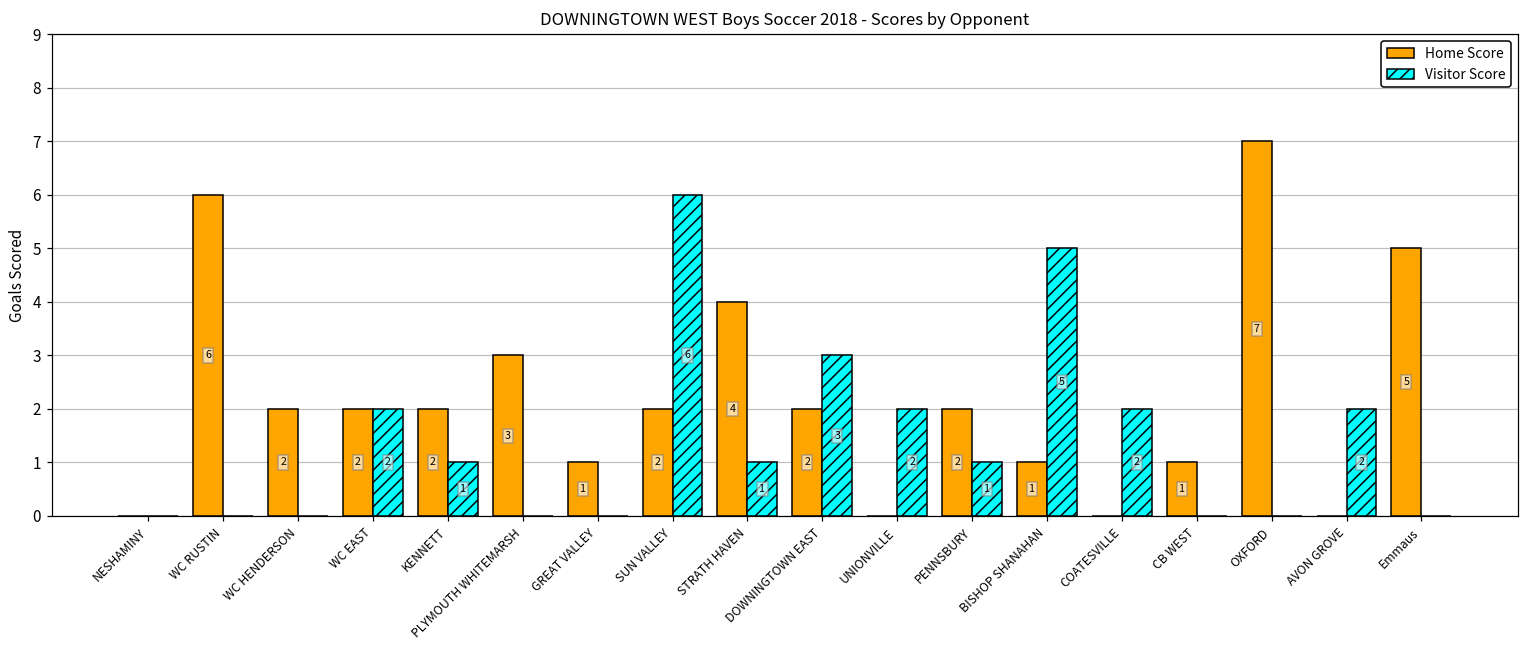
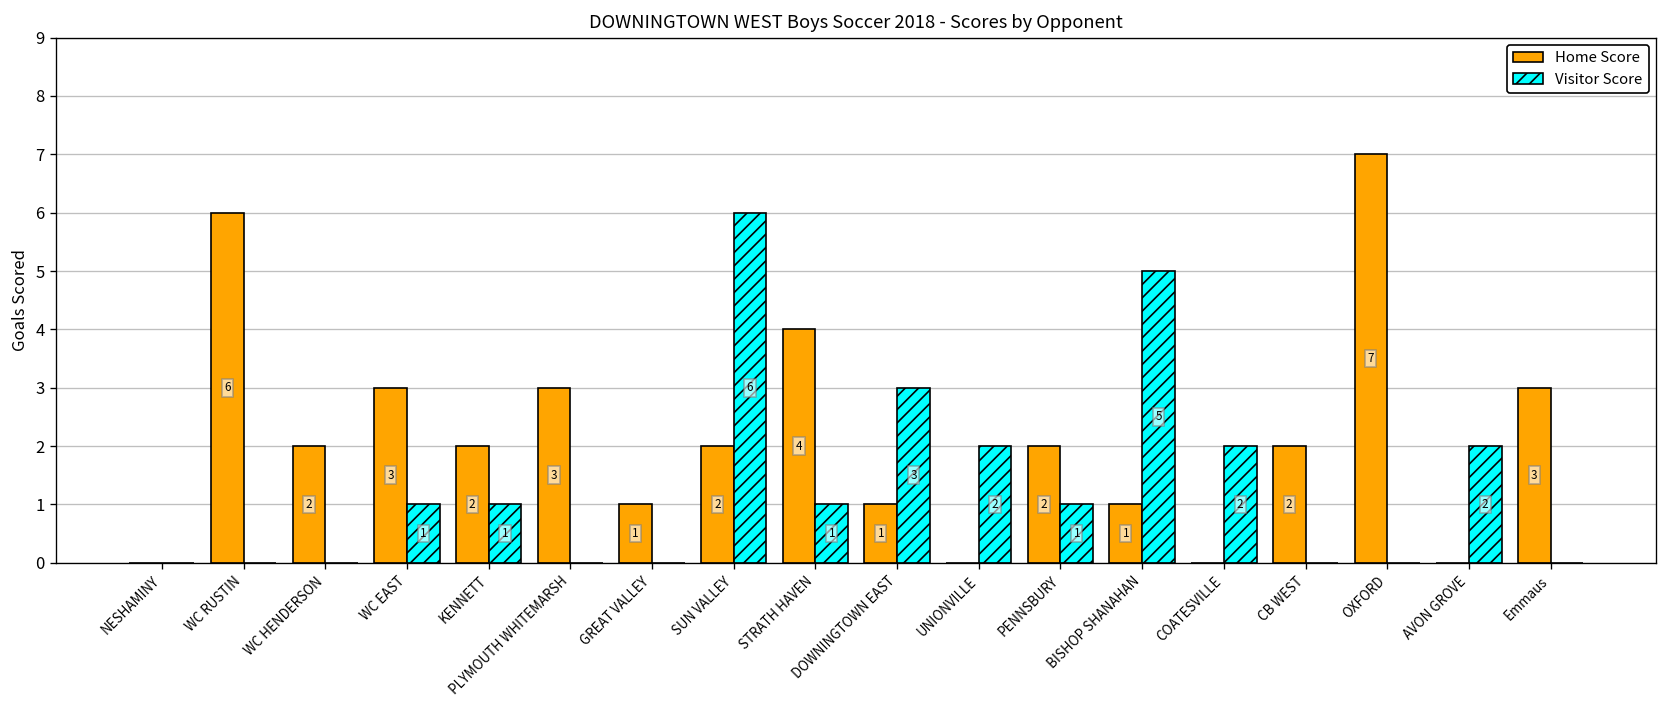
Home Score, WC EAST: 2 -> 3
Visitor Score, WC EAST: 2 -> 1
Home Score, DOWNINGTOWN EAST: 2 -> 1
Home Score, CB WEST: 1 -> 2
Home Score, Emmaus: 5 -> 3
